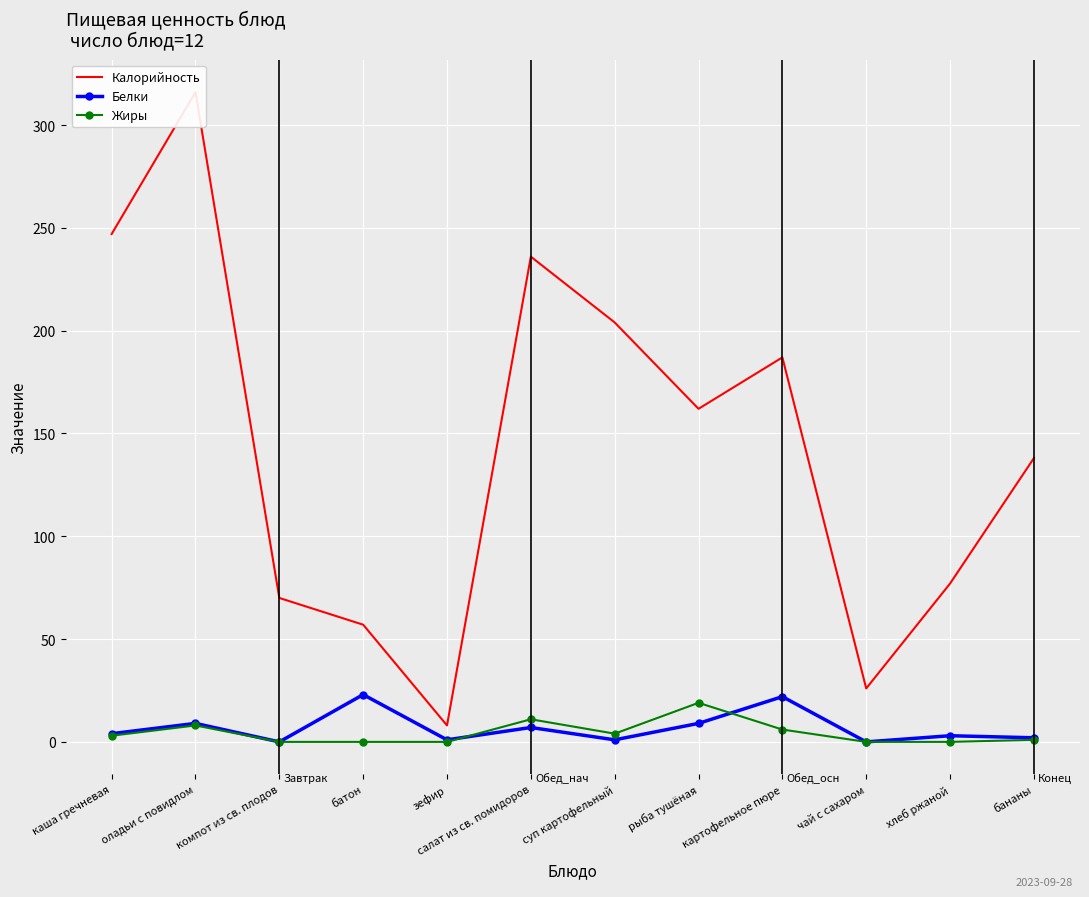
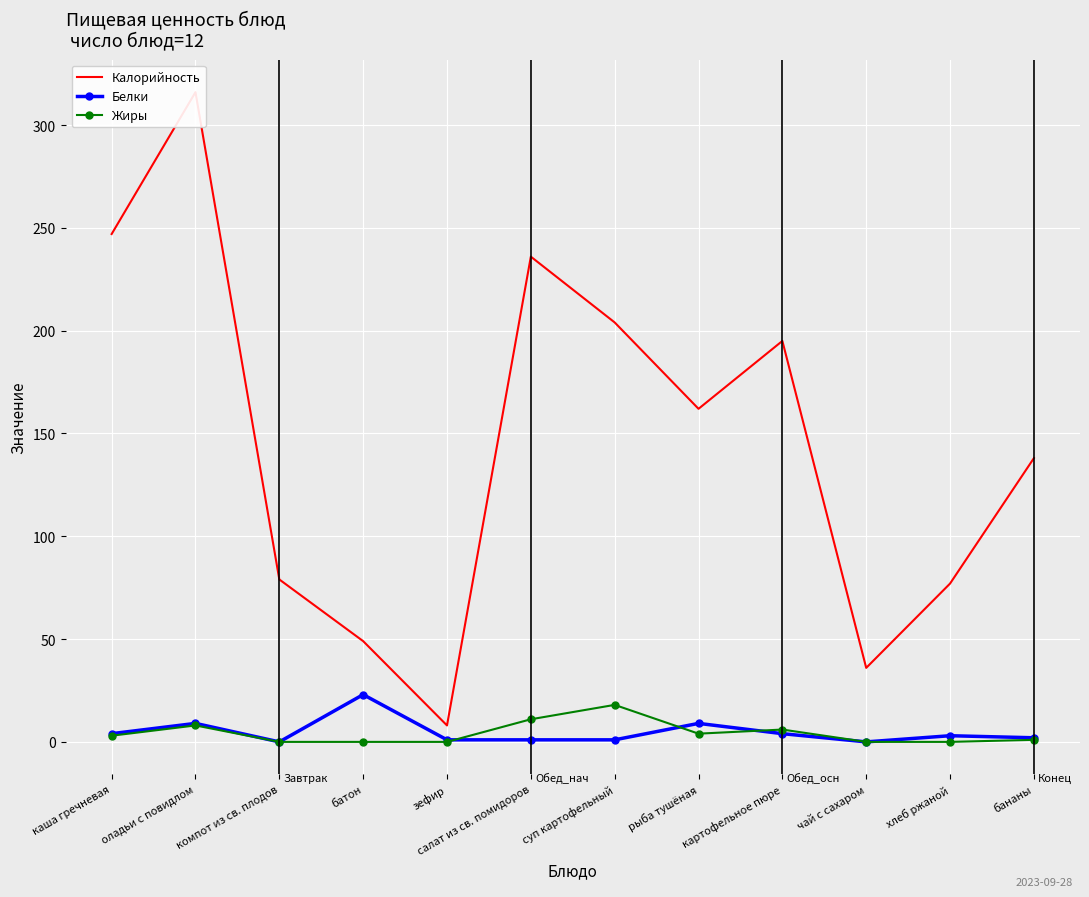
Калорийность, компот из св. плодов: 70 -> 79
Калорийность, батон: 57 -> 49
Белки, салат из св. помидоров: 7 -> 1
Жиры, суп картофельный: 4 -> 18
Жиры, рыба тушёная: 19 -> 4
Калорийность, картофельное пюре: 187 -> 195
Белки, картофельное пюре: 22 -> 4
Калорийность, чай с сахаром: 26 -> 36
